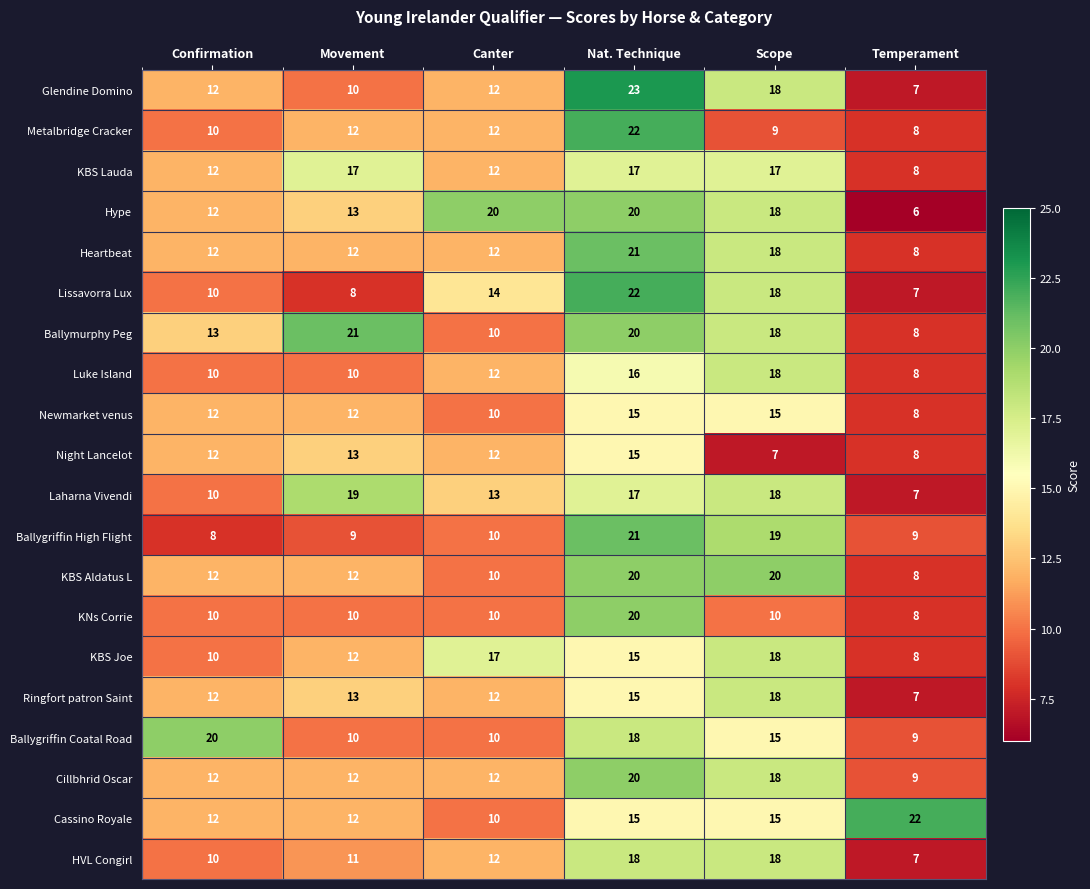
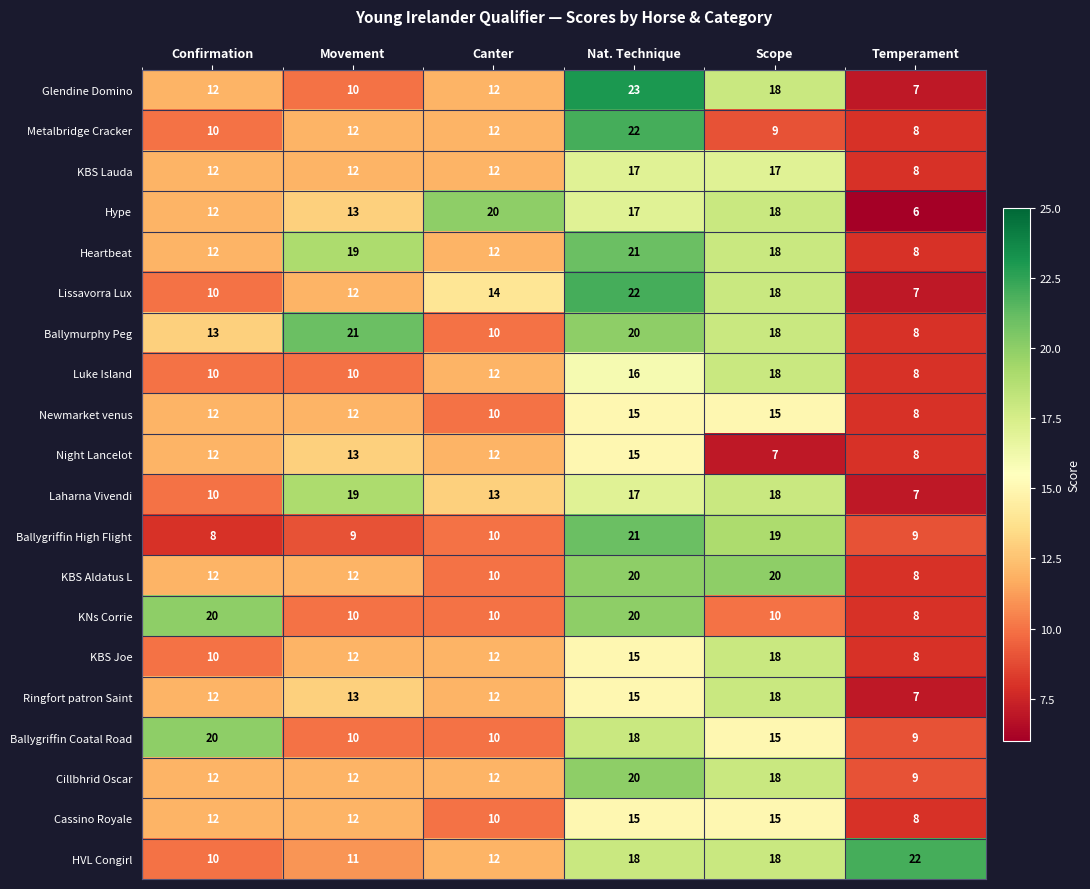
KBS Lauda, Movement: 17 -> 12
Hype, Nat. Technique: 20 -> 17
Heartbeat, Movement: 12 -> 19
Lissavorra Lux, Movement: 8 -> 12
KNs Corrie, Confirmation: 10 -> 20
KBS Joe, Canter: 17 -> 12
Cassino Royale, Temperament: 22 -> 8
HVL Congirl, Temperament: 7 -> 22
